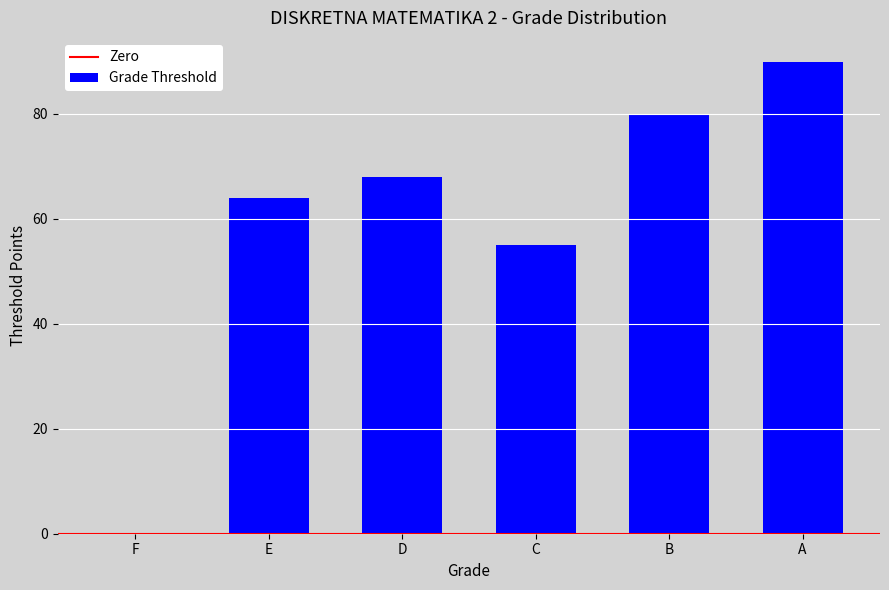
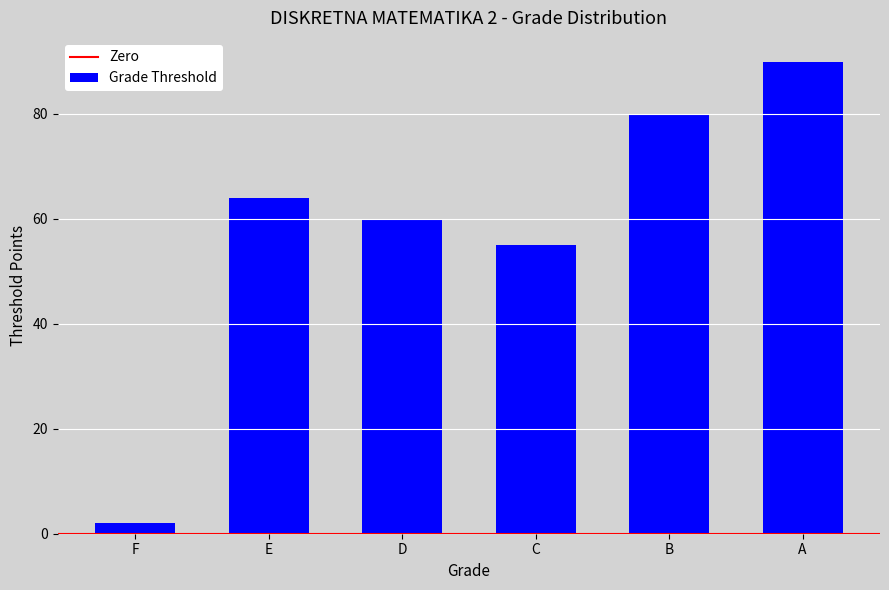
F: 0 -> 2
D: 68 -> 60
